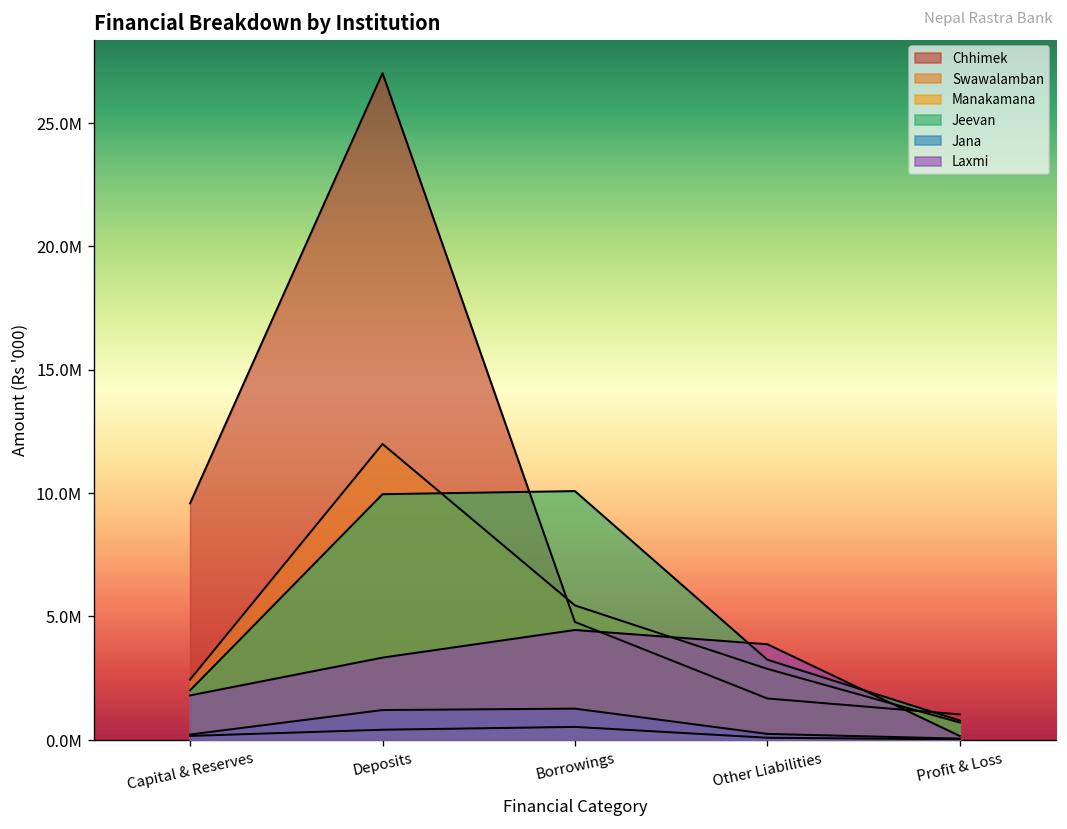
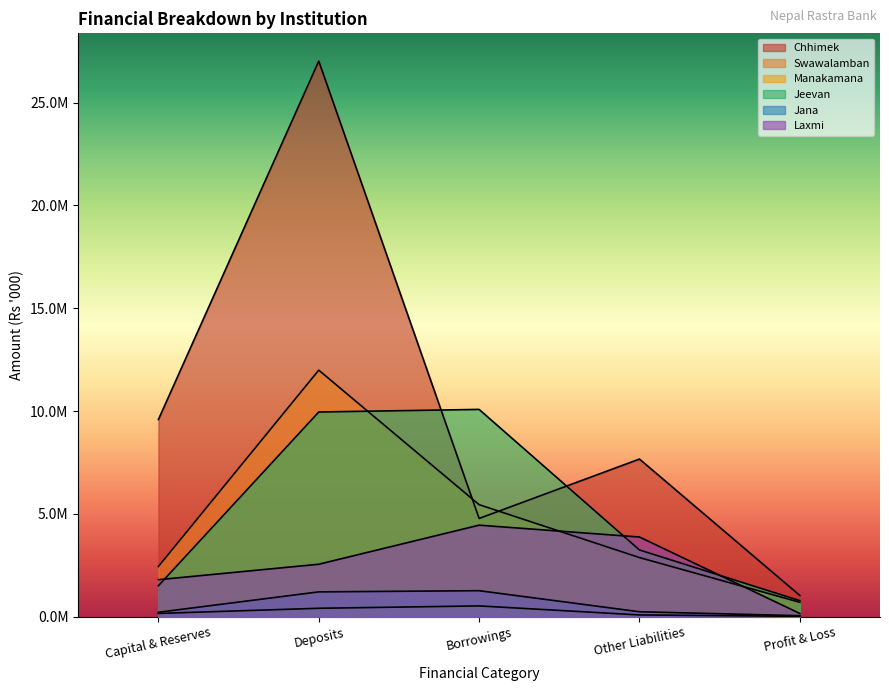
Jeevan, Capital & Reserves: 2000000 -> 1500000
Laxmi, Deposits: 3300000 -> 2600000
Chhimek, Other Liabilities: 1700000 -> 7700000
